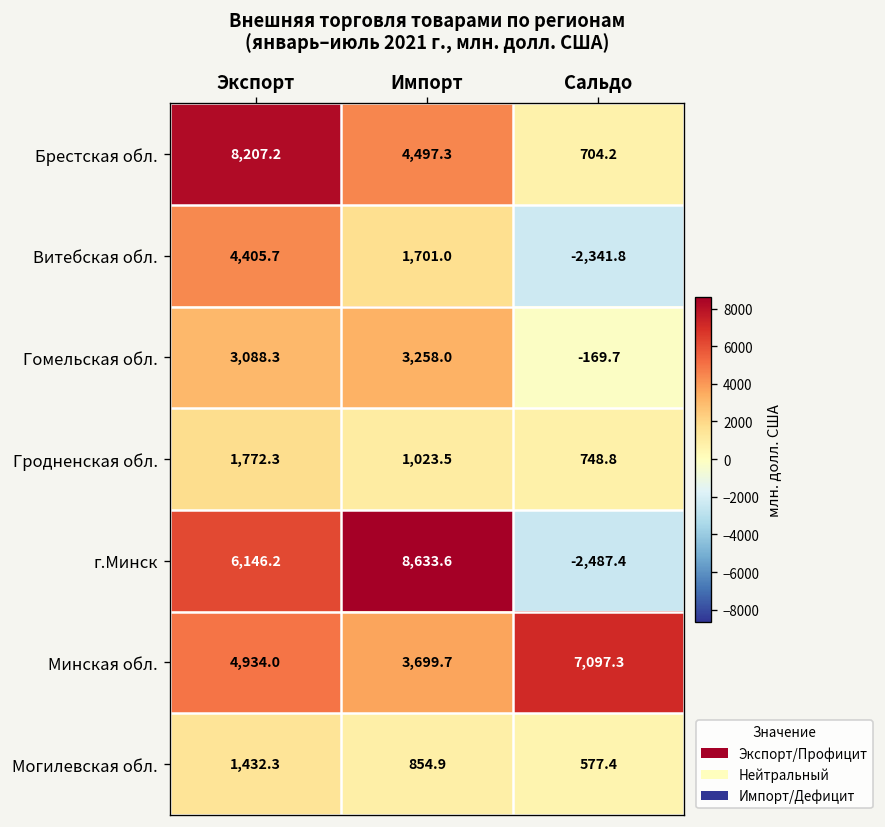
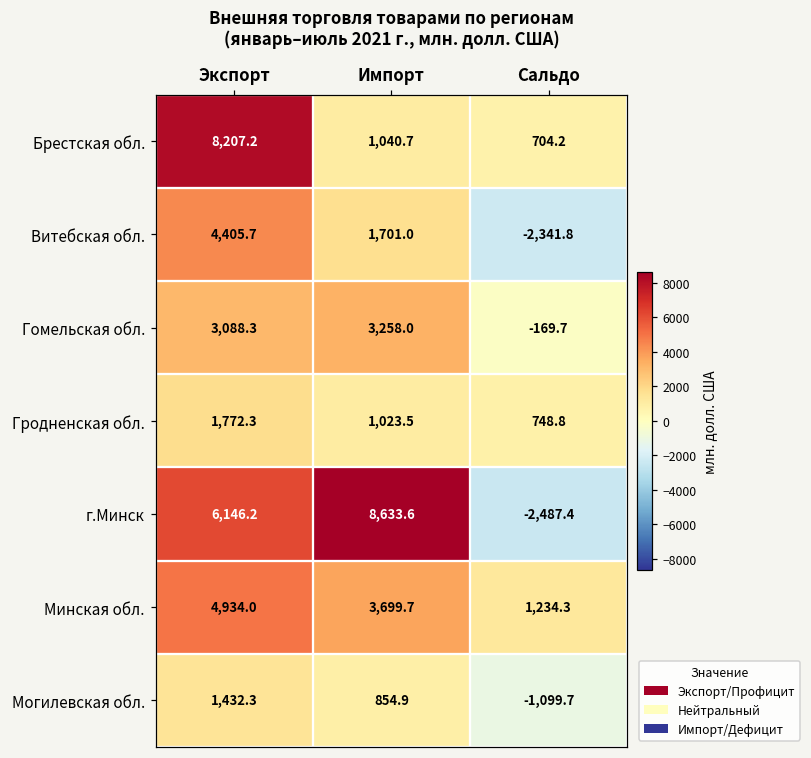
Брестская обл., Импорт: 4,497.3 -> 1,040.7
Минская обл., Сальдо: 7,097.3 -> 1,234.3
Могилевская обл., Сальдо: 577.4 -> -1,099.7
